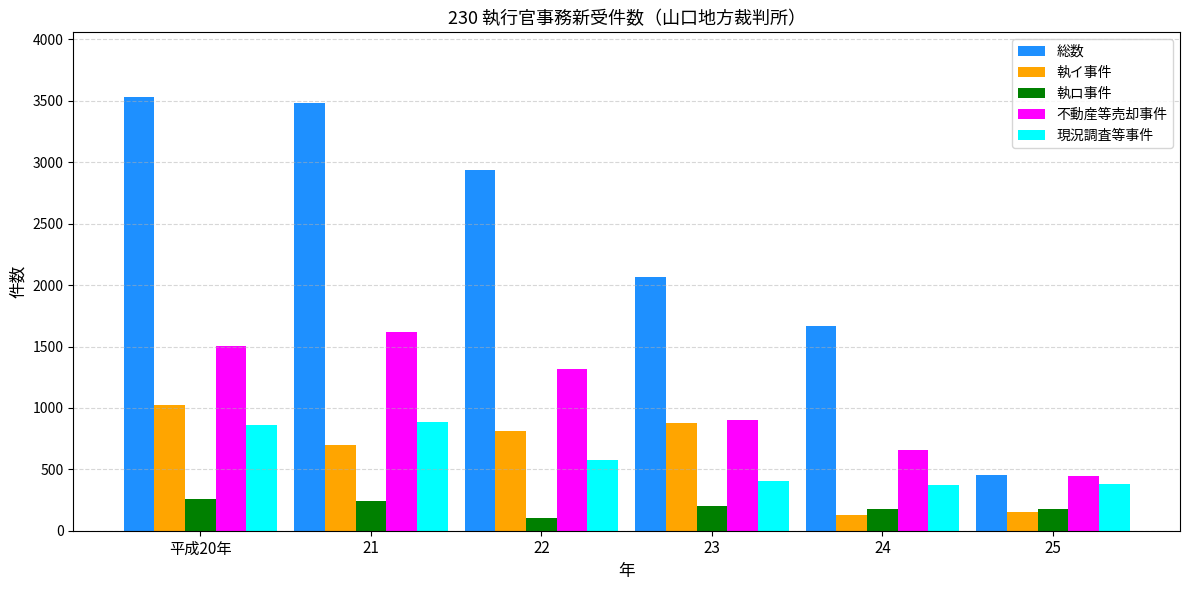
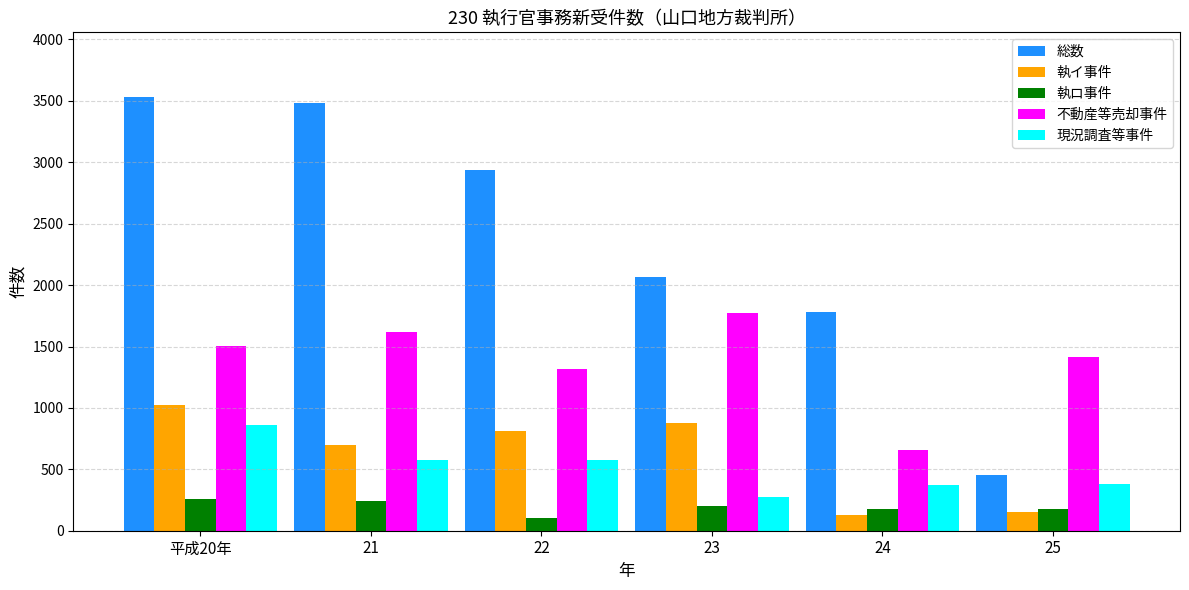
現況調査等事件, 21: 890 -> 580
不動産等売却事件, 23: 900 -> 1770
現況調査等事件, 23: 400 -> 280
総数, 24: 1660 -> 1780
不動産等売却事件, 25: 450 -> 1410
